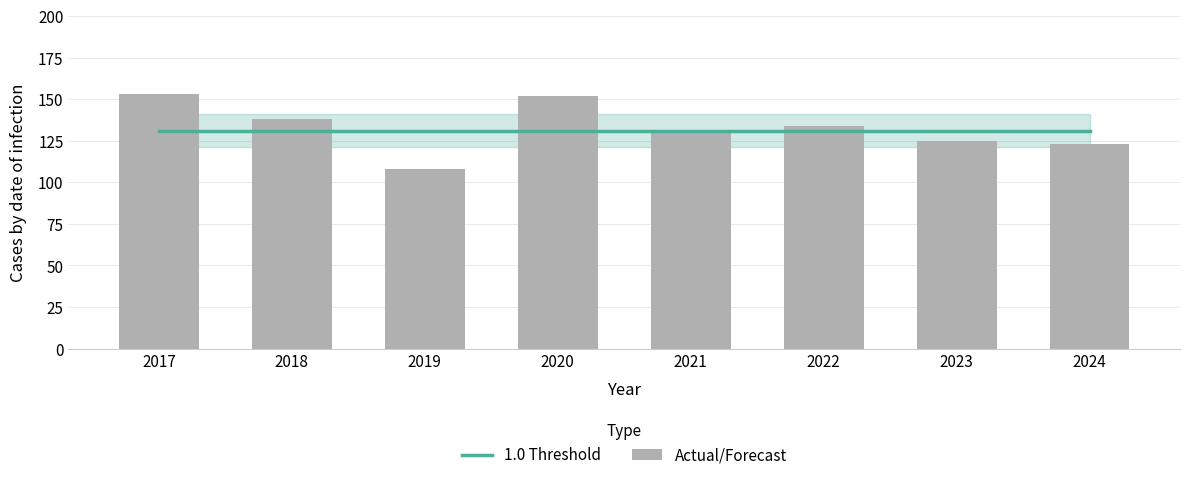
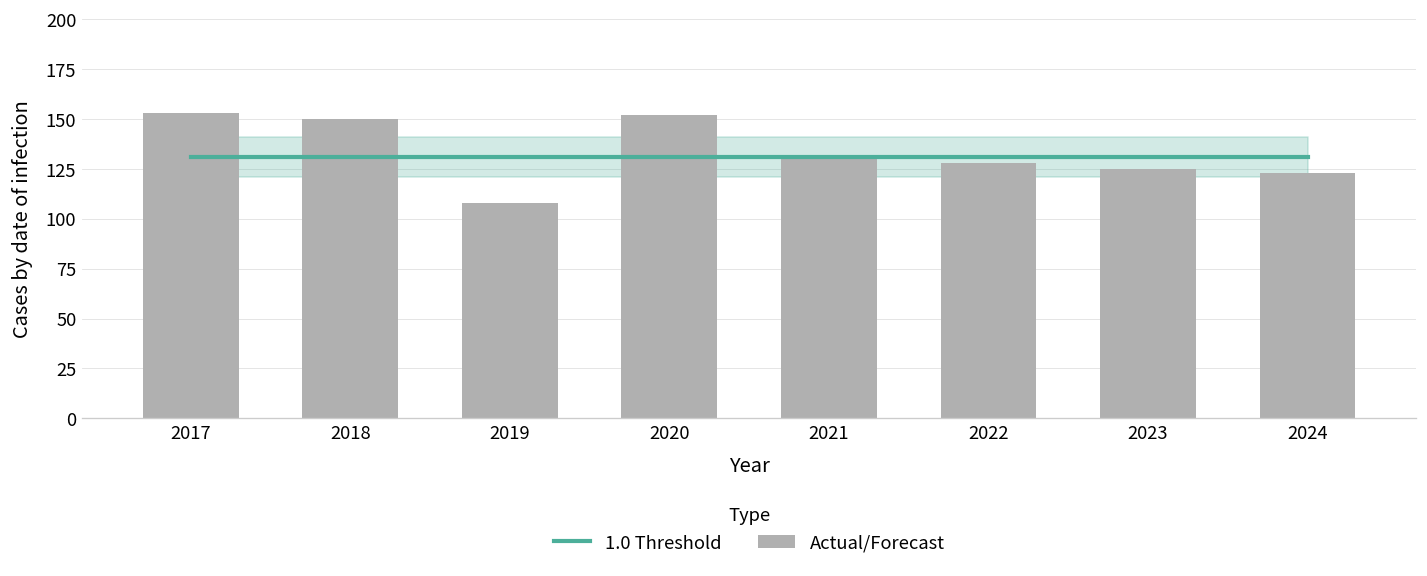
Actual/Forecast, 2018: 138 -> 150
Actual/Forecast, 2022: 134 -> 128
